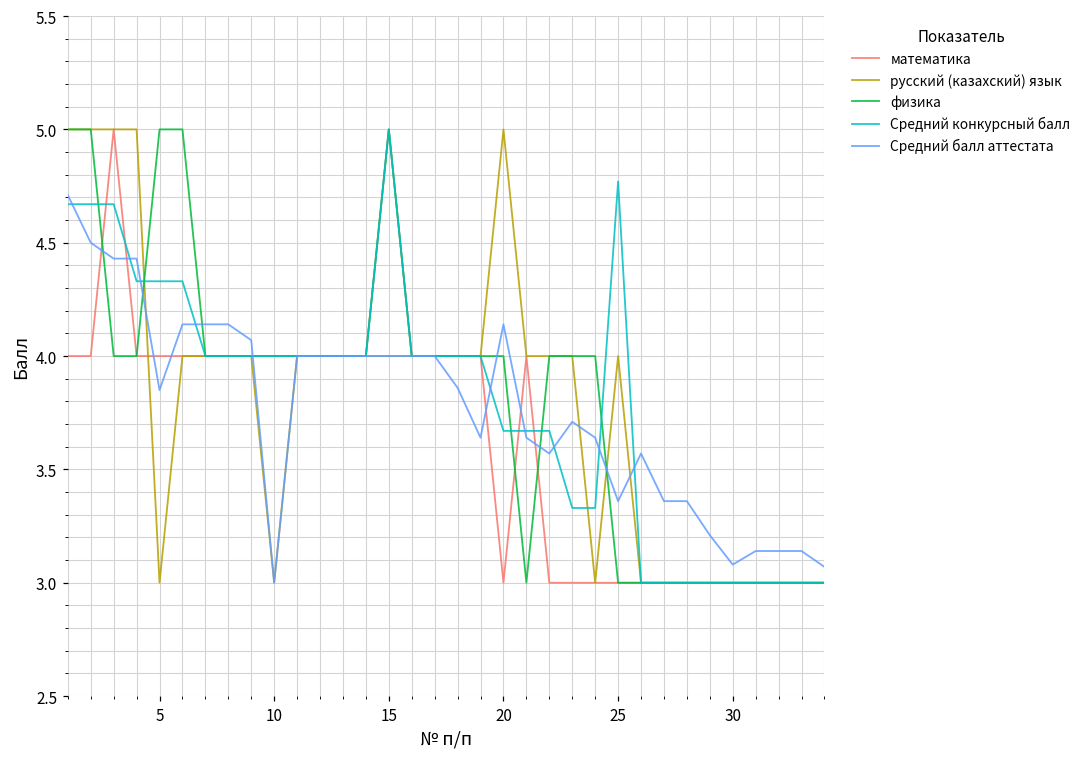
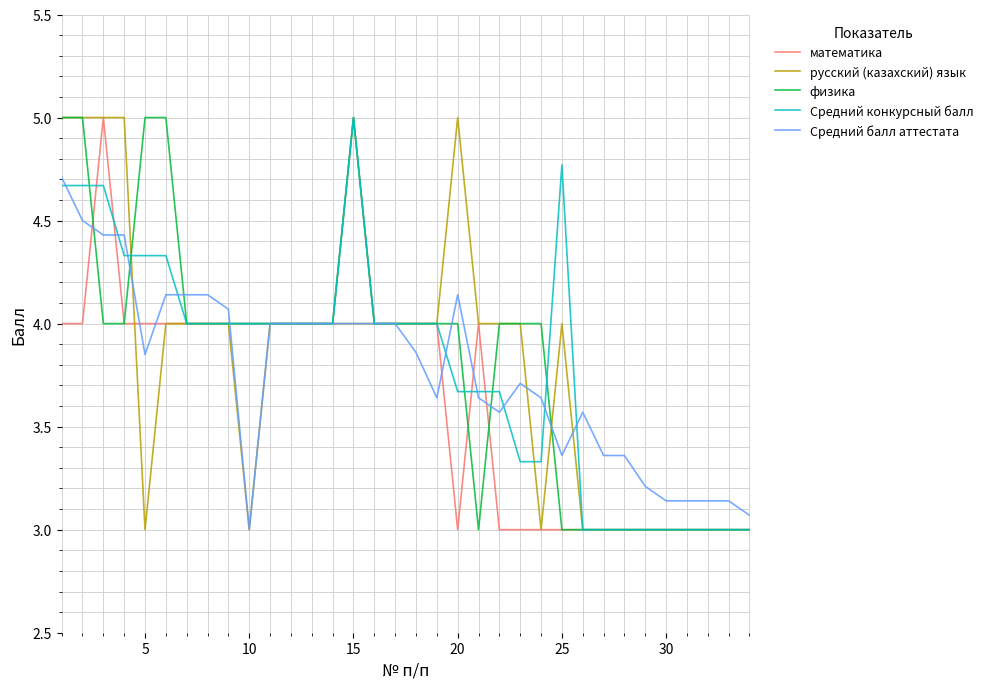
Средний балл аттестата, 30: 3.08 -> 3.14
